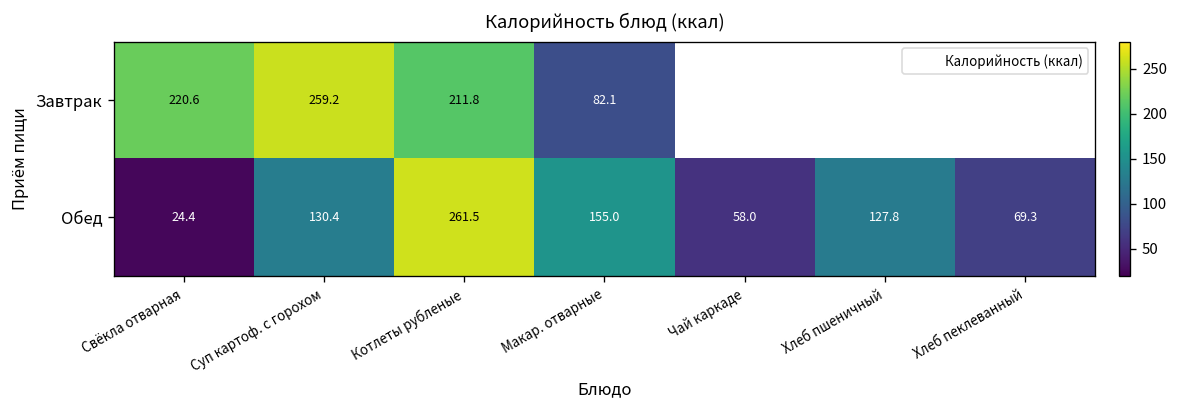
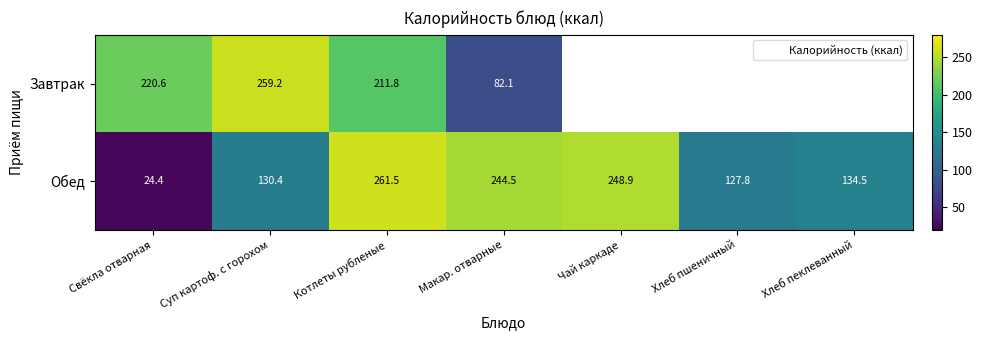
Обед, Макар. отварные: 155.0 -> 244.5
Обед, Чай каркаде: 58.0 -> 248.9
Обед, Хлеб пеклеванный: 69.3 -> 134.5
